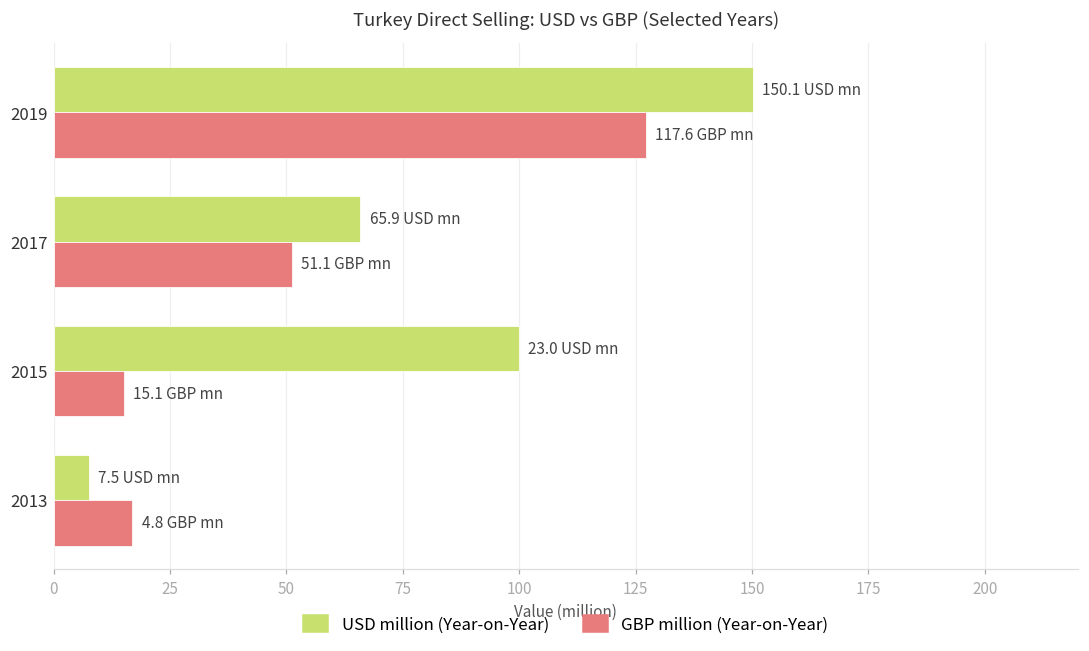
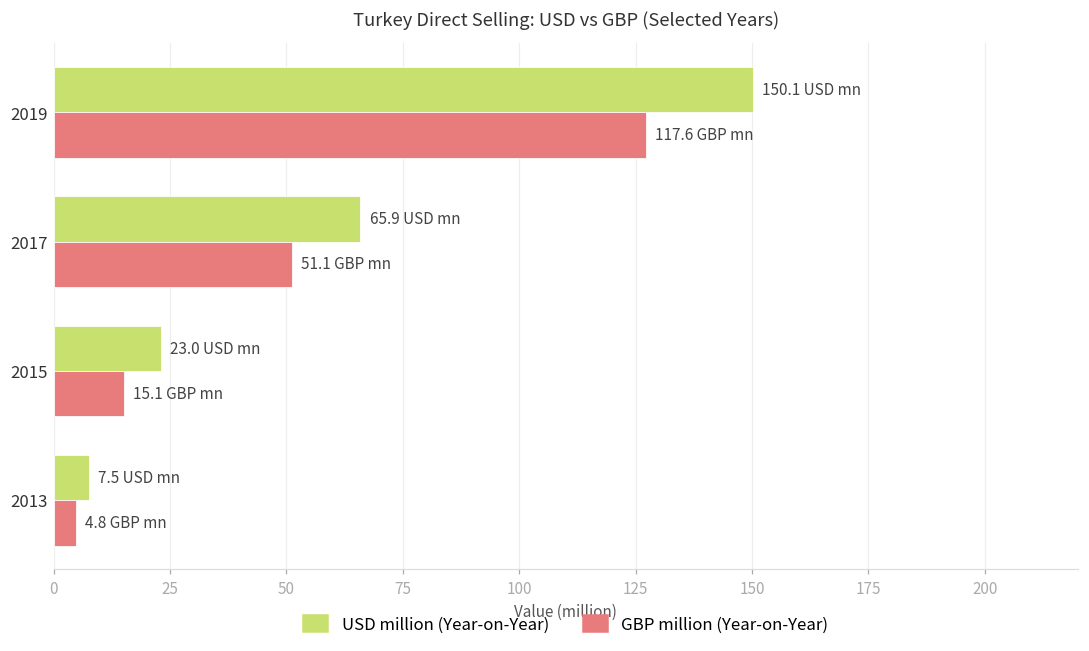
USD million (Year-on-Year), 2015: 100 -> 23
GBP million (Year-on-Year), 2013: 17 -> 5
